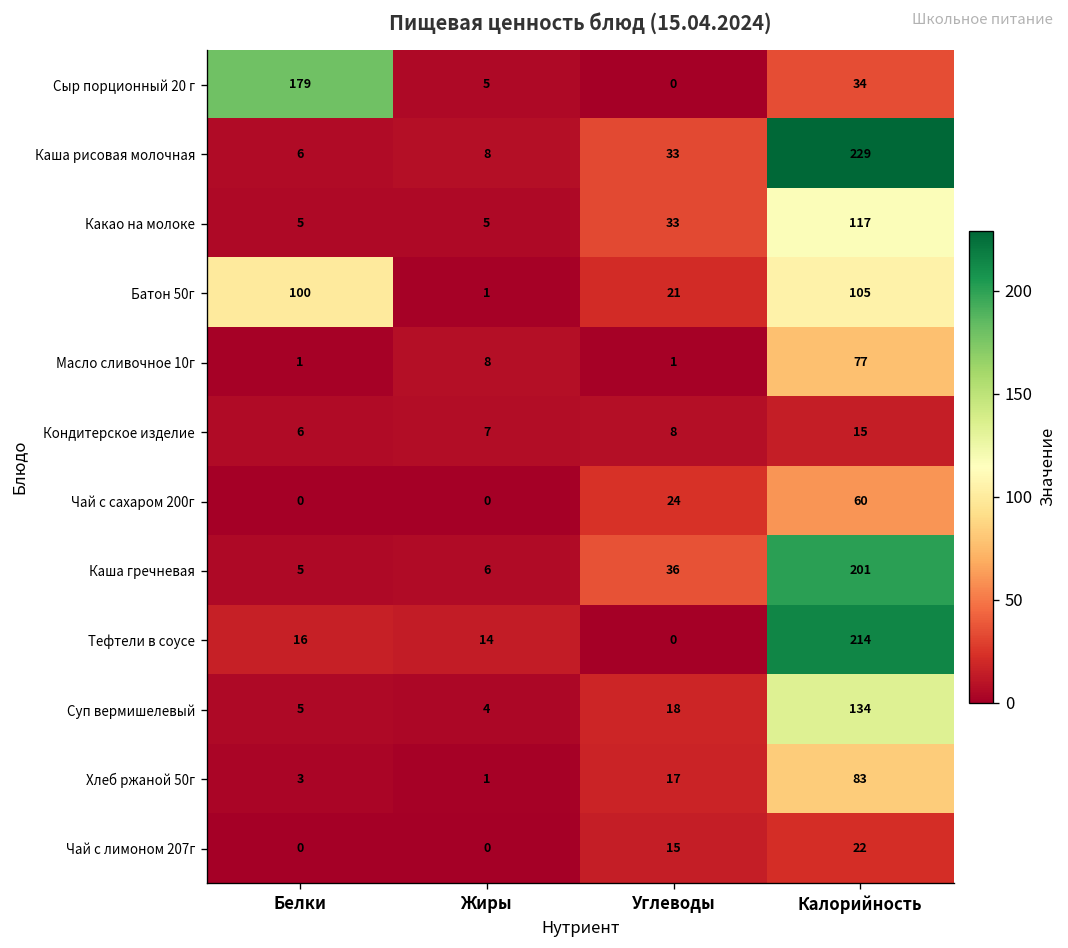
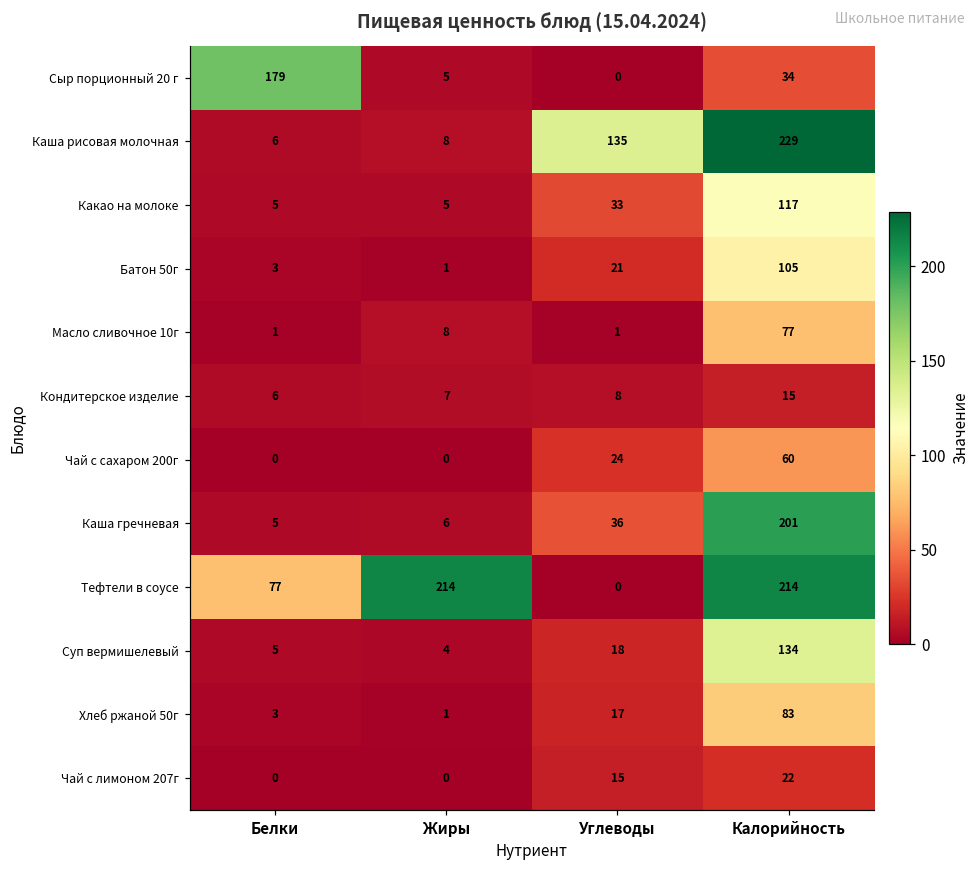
Каша рисовая молочная, Углеводы: 33 -> 135
Батон 50г, Белки: 100 -> 3
Тефтели в соусе, Белки: 16 -> 77
Тефтели в соусе, Жиры: 14 -> 214
